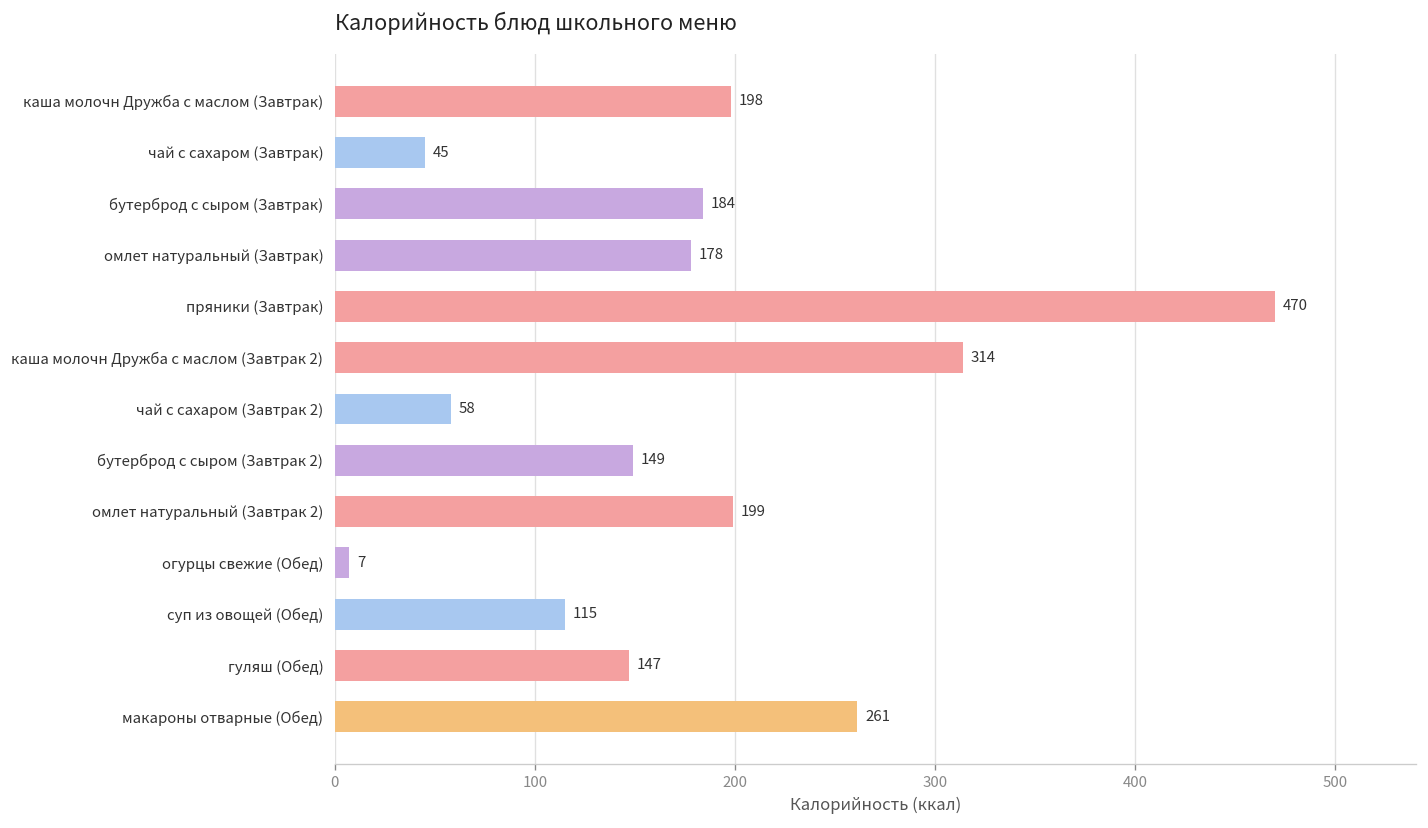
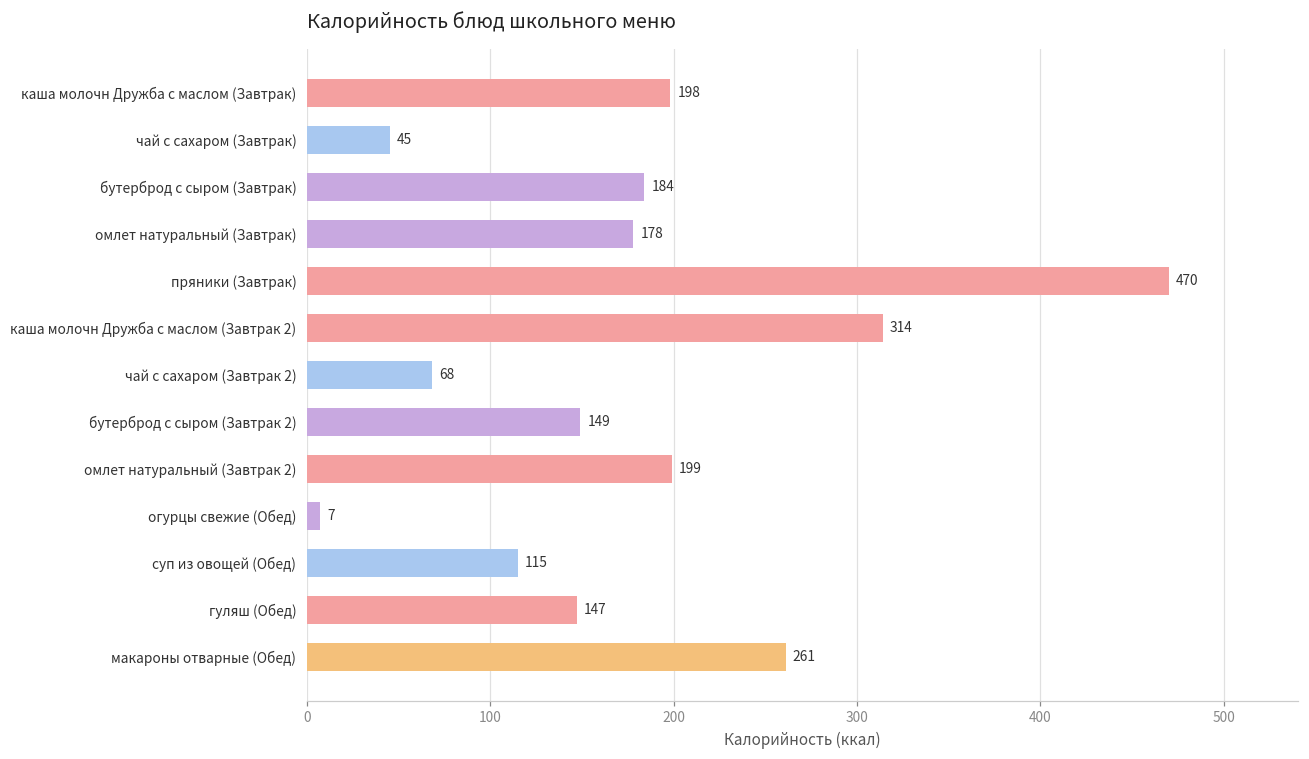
чай с сахаром (Завтрак 2): 58 -> 68
